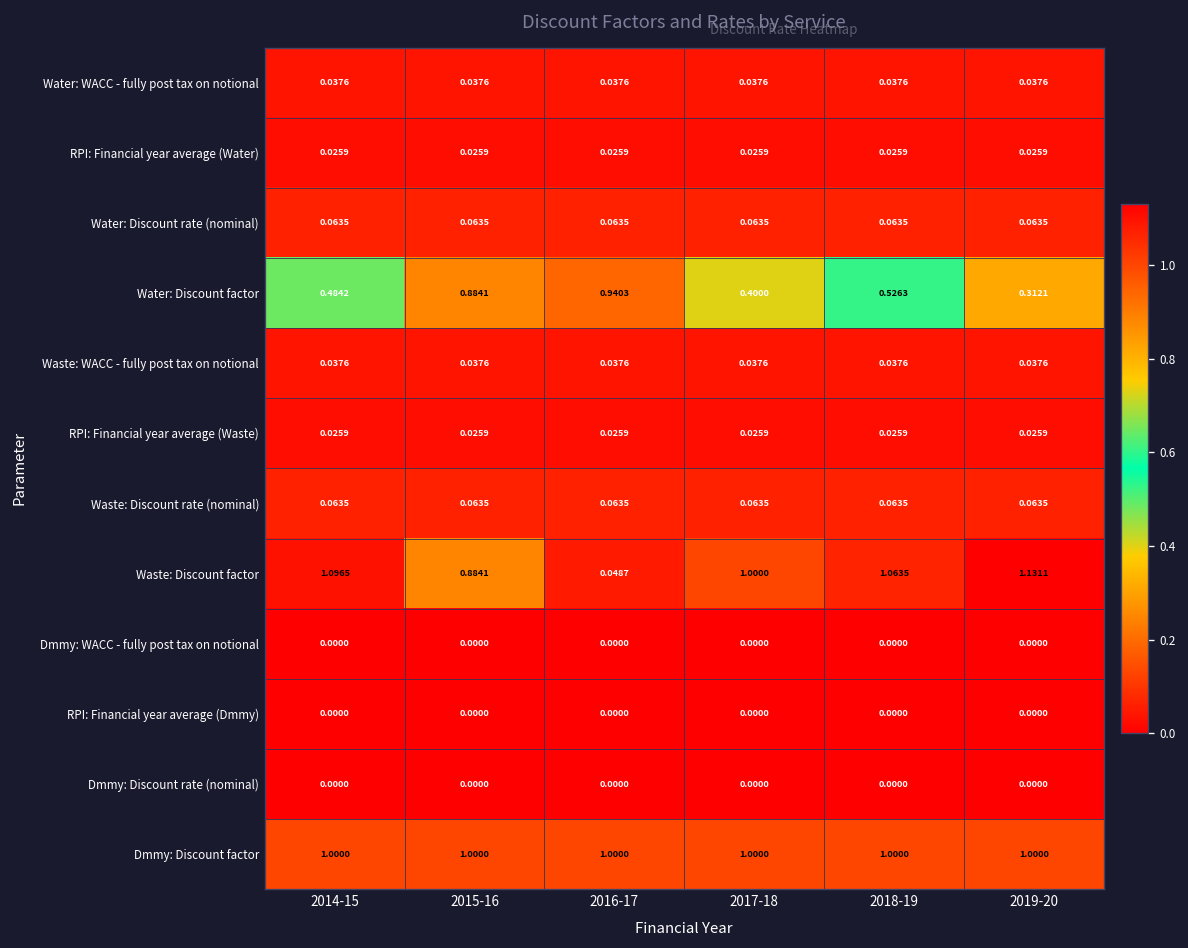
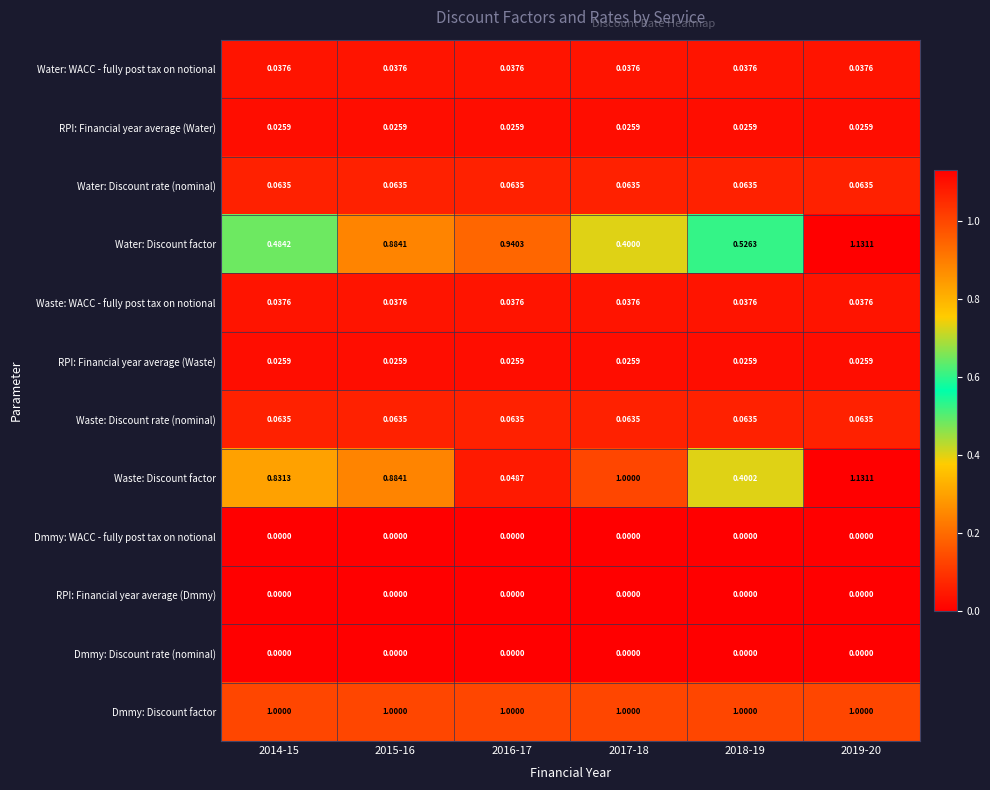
Water: Discount factor, 2019-20: 0.3121 -> 1.1311
Waste: Discount factor, 2014-15: 1.0965 -> 0.8313
Waste: Discount factor, 2018-19: 1.0635 -> 0.4002
